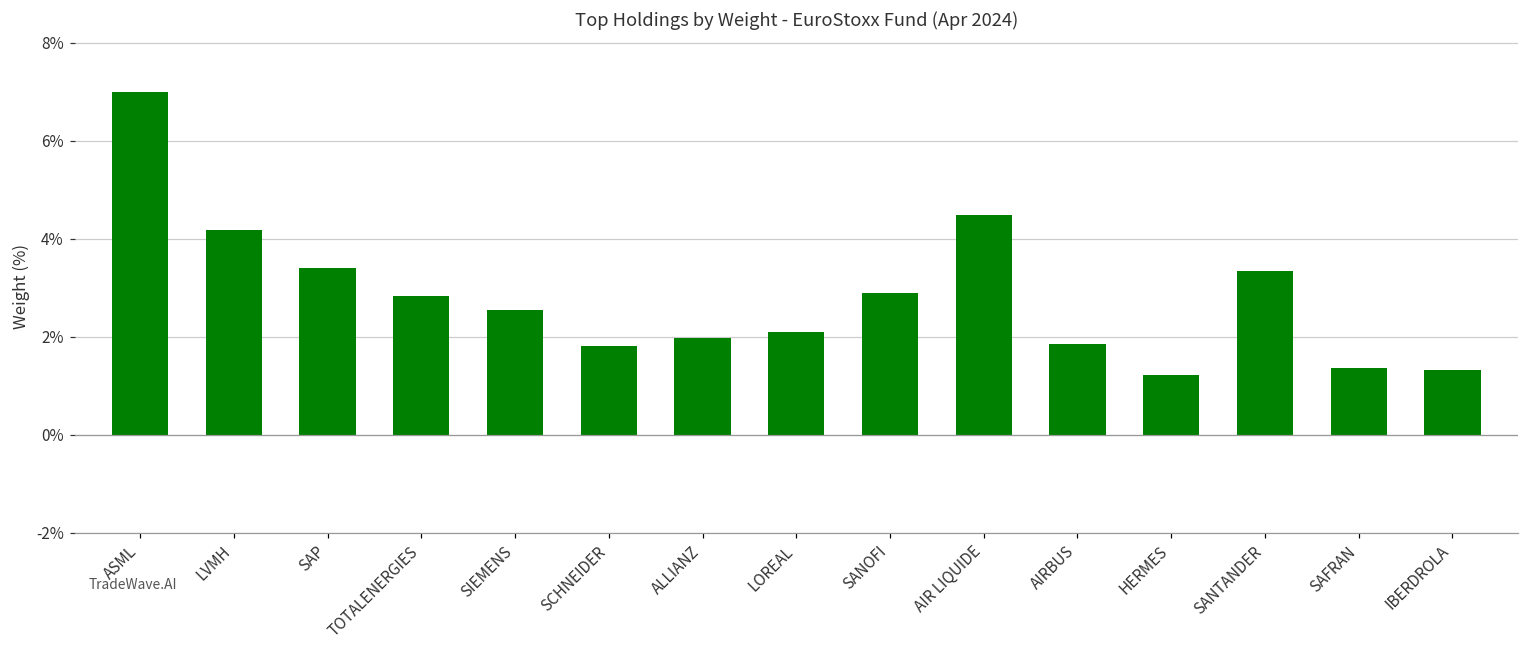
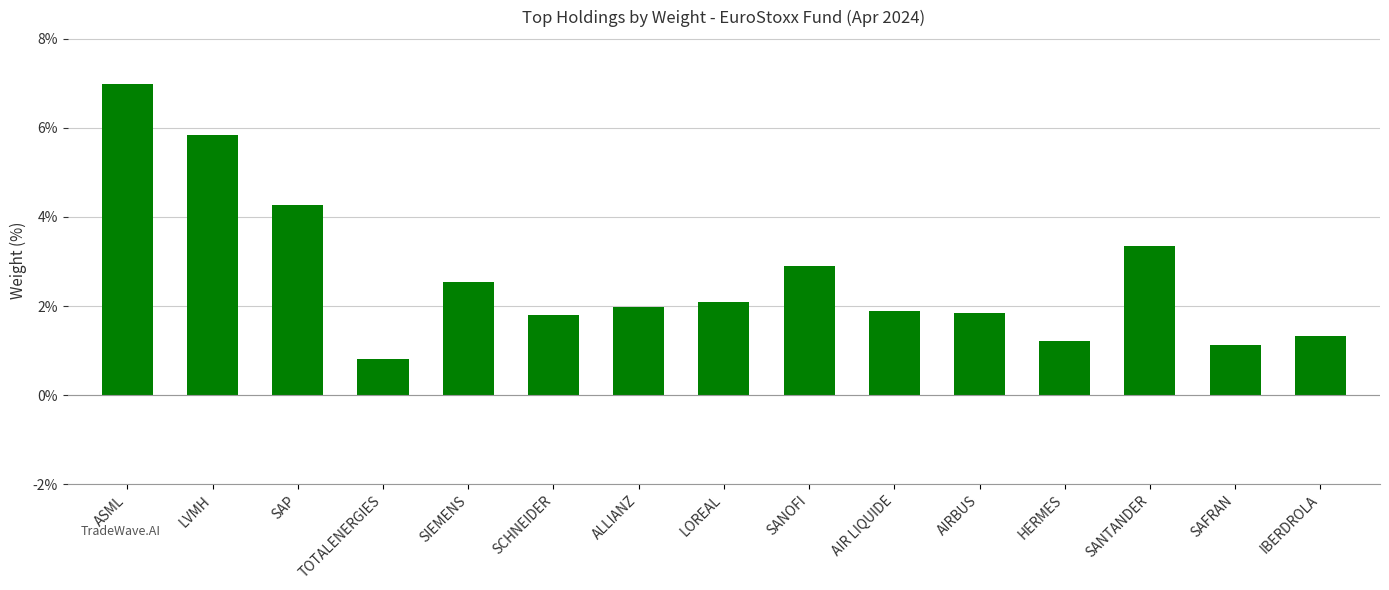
LVMH: 4.2% -> 5.8%
SAP: 3.4% -> 4.3%
TOTALENERGIES: 2.8% -> 0.8%
AIR LIQUIDE: 4.5% -> 1.9%
SAFRAN: 1.4% -> 1.1%
